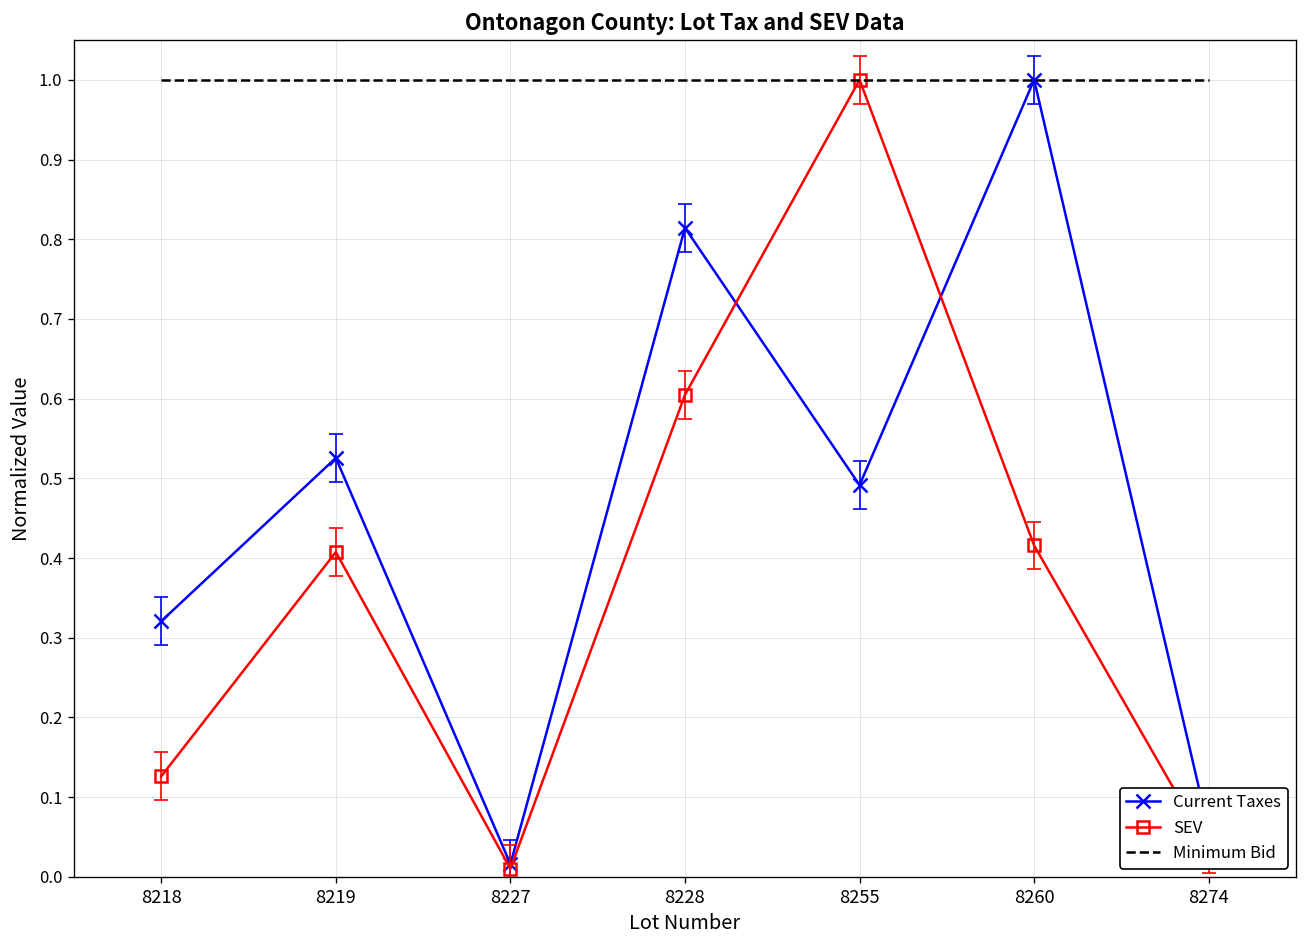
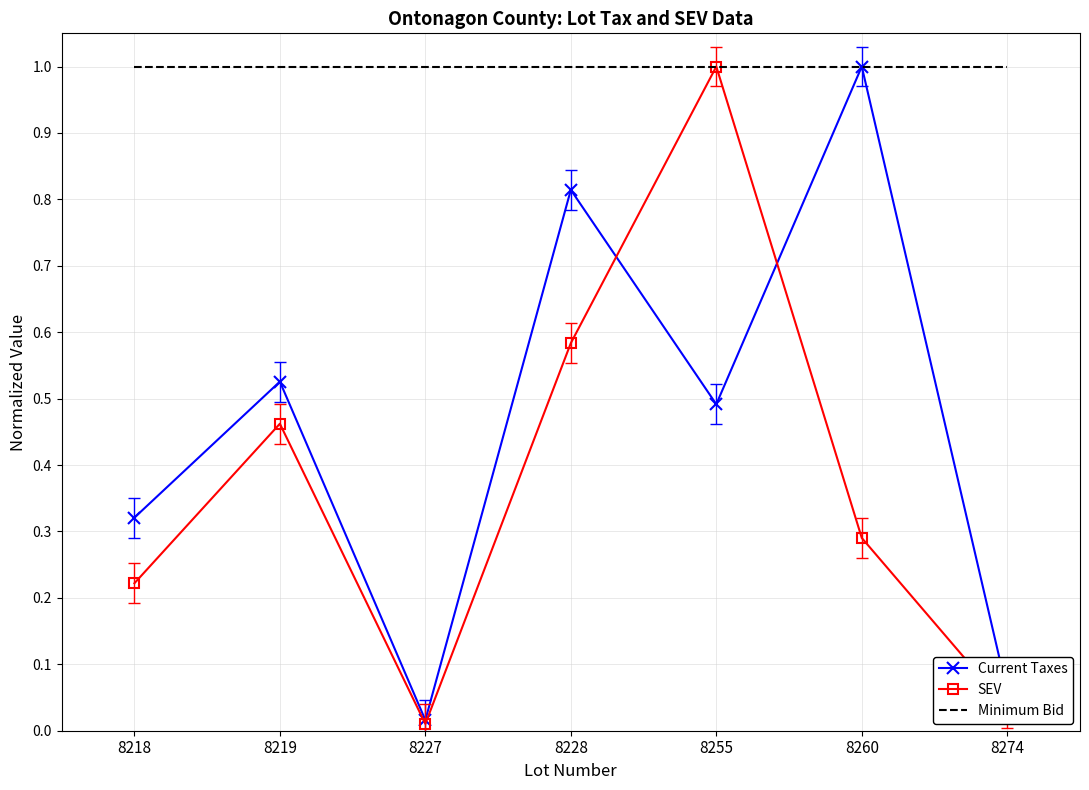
SEV, 8218: 0.13 -> 0.22
SEV, 8219: 0.41 -> 0.46
SEV, 8228: 0.60 -> 0.58
SEV, 8260: 0.42 -> 0.29
